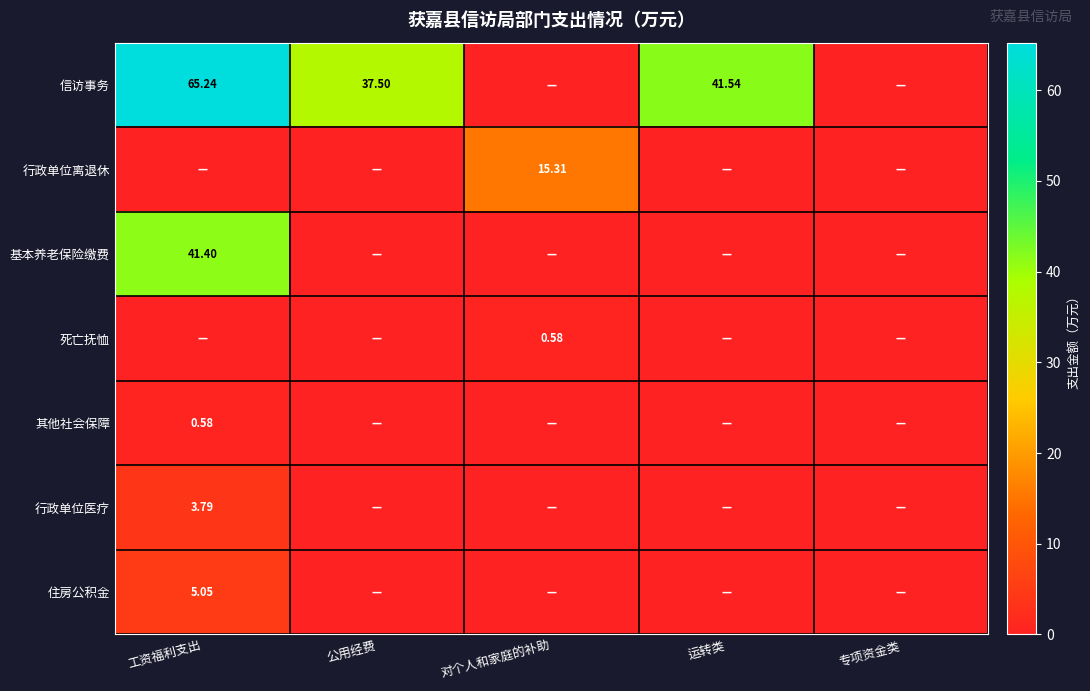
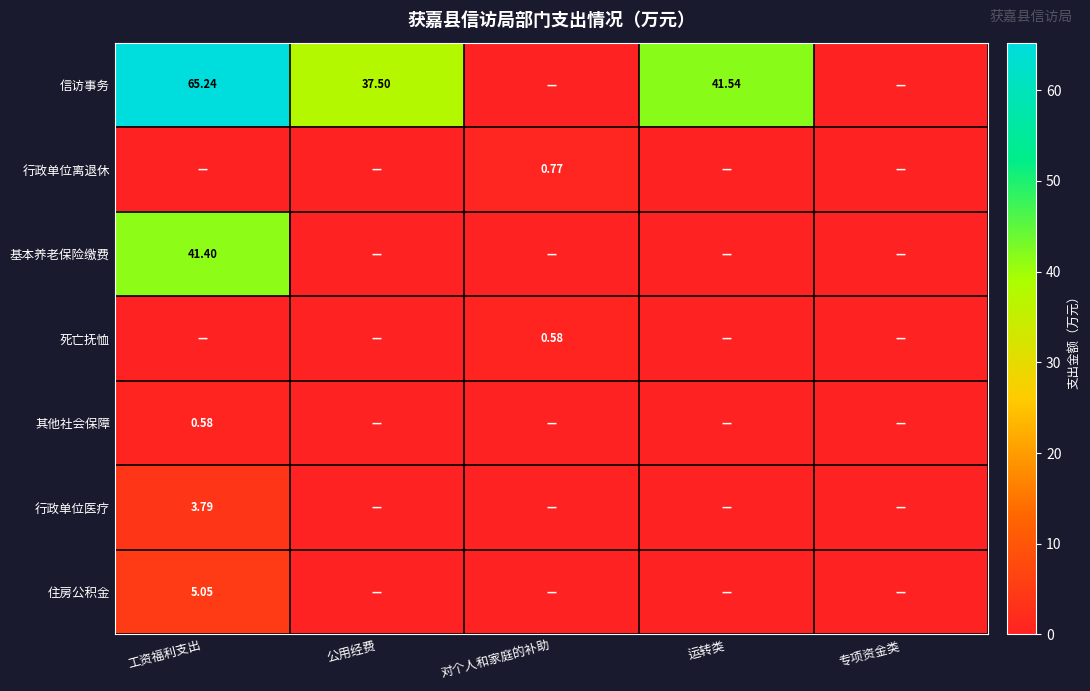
行政单位离退休, 对个人和家庭的补助: 15.31 -> 0.77
